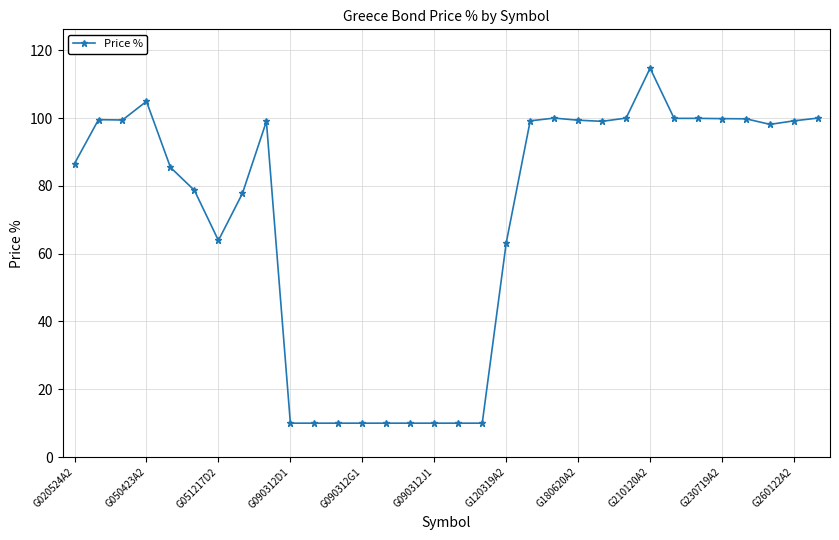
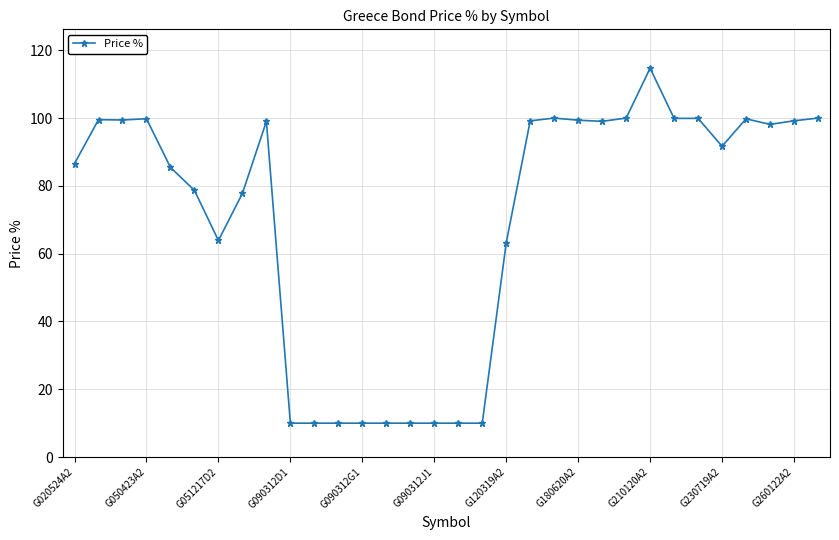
G050423A2: 105 -> 100
G230719A2: 100 -> 92
